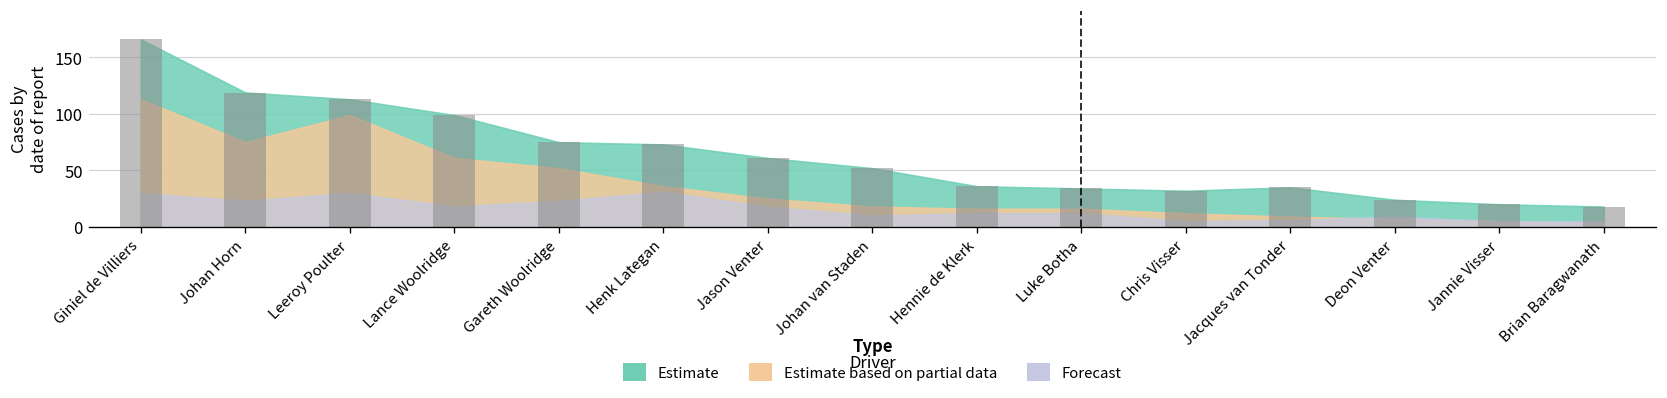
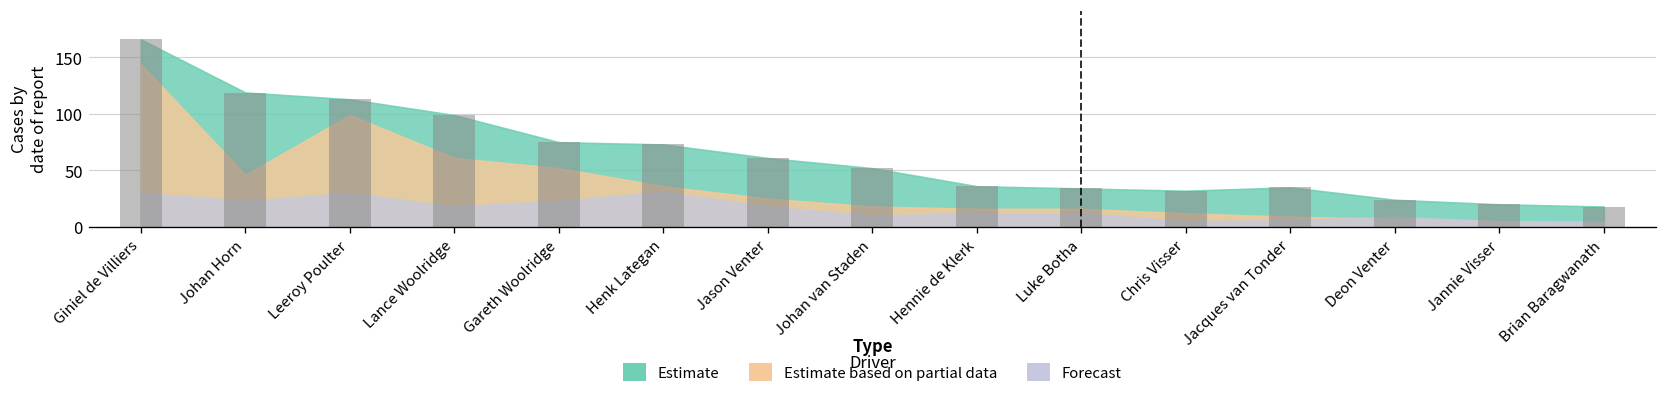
Estimate based on partial data, Giniel de Villiers: 110 -> 140
Estimate based on partial data, Johan Horn: 80 -> 50
